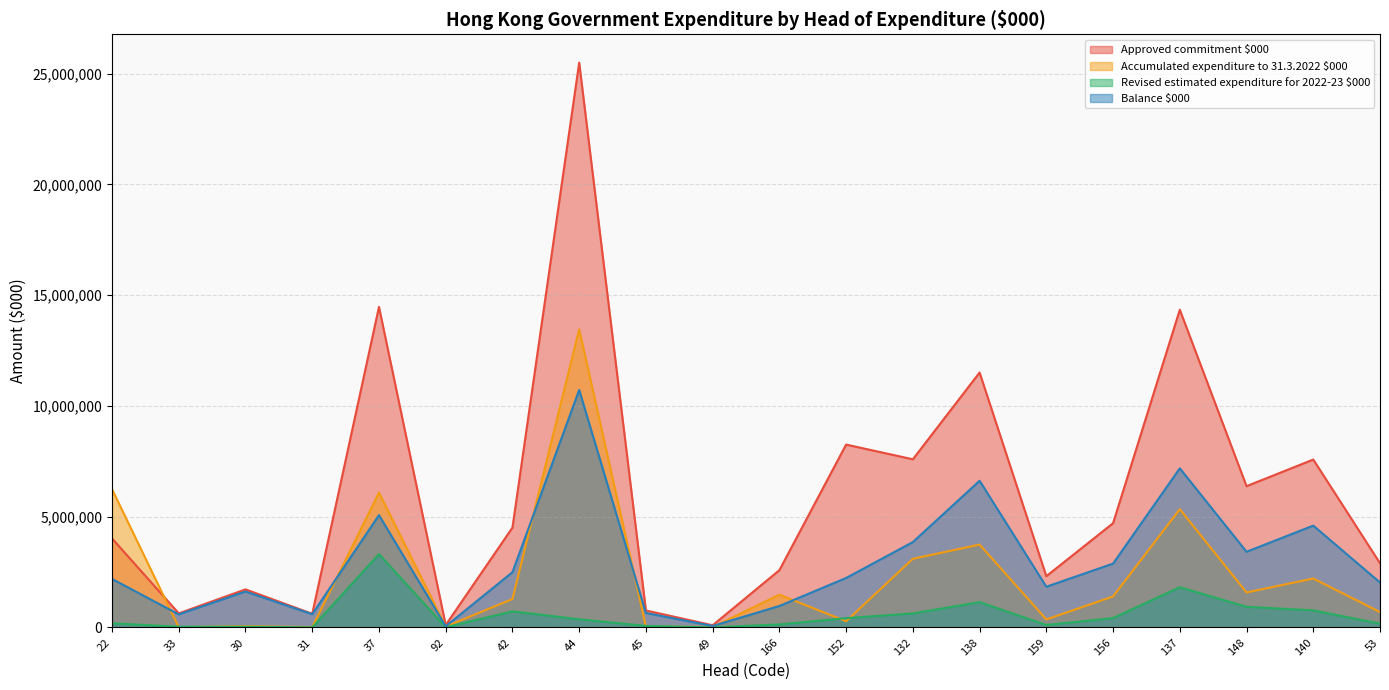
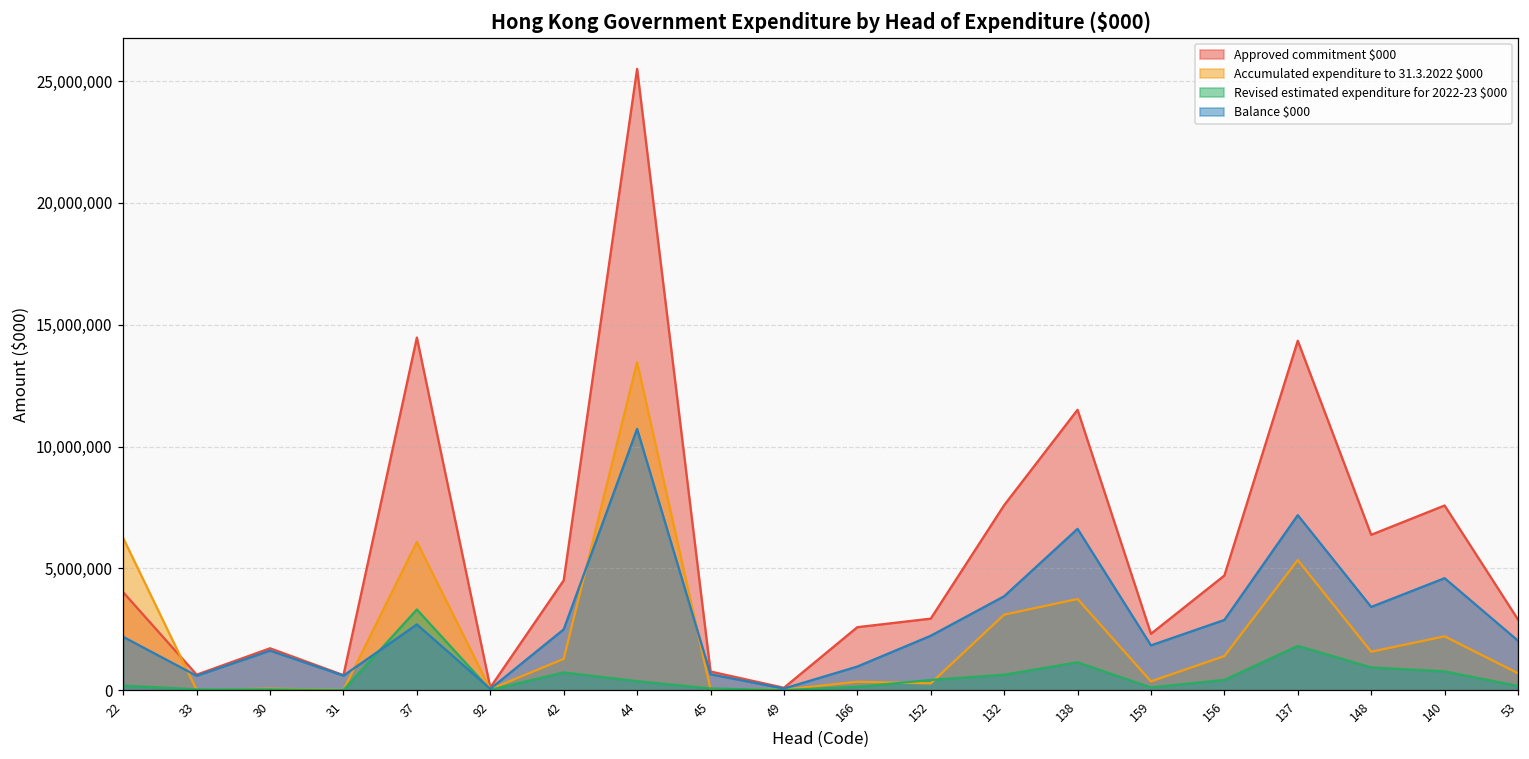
Balance $000, 37: 5,100,000 -> 2,700,000
Accumulated expenditure to 31.3.2022 $000, 166: 1,500,000 -> 300,000
Approved commitment $000, 152: 8,300,000 -> 2,900,000
